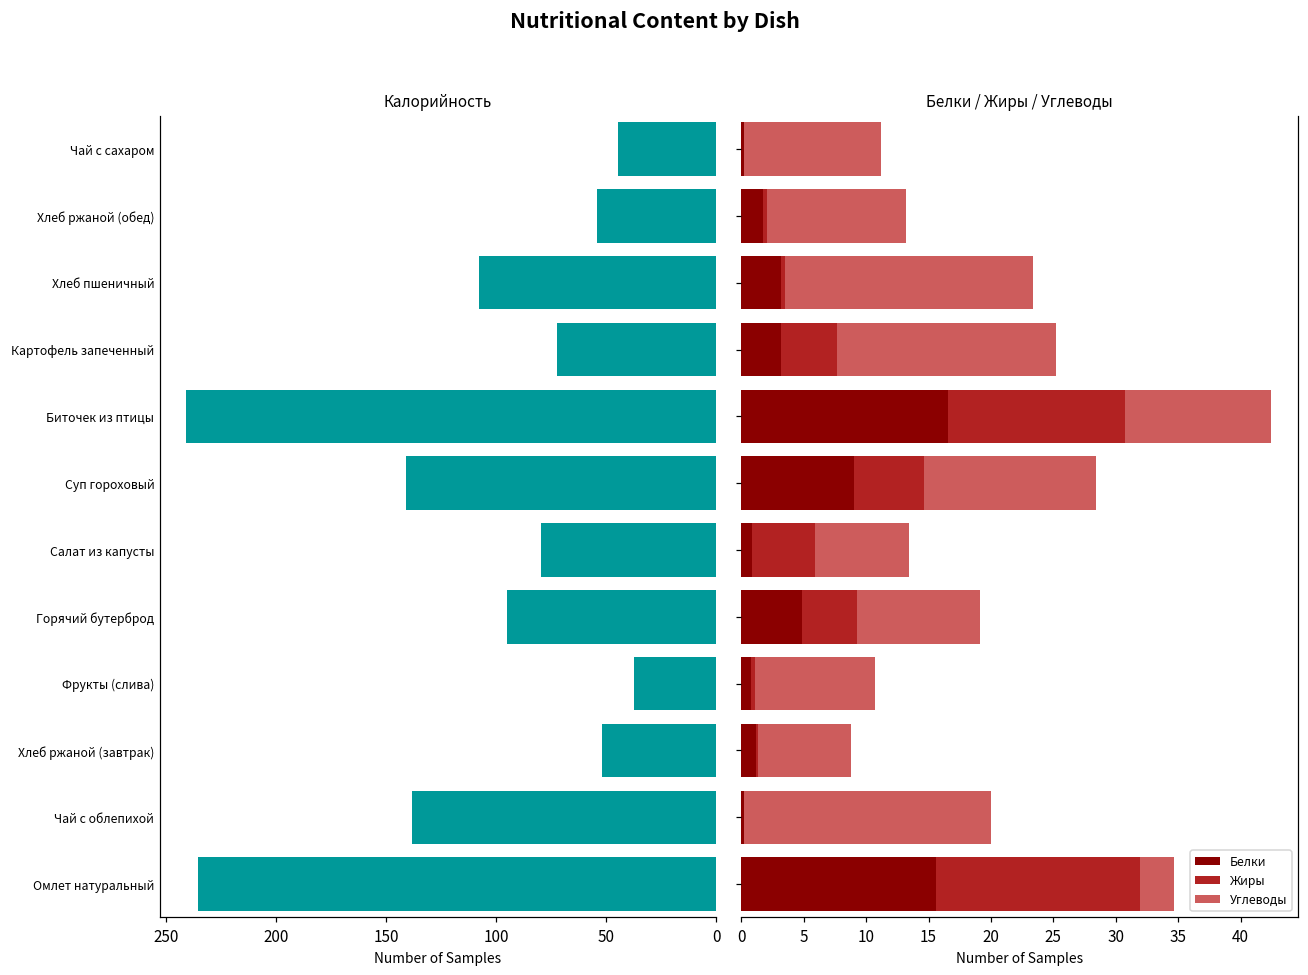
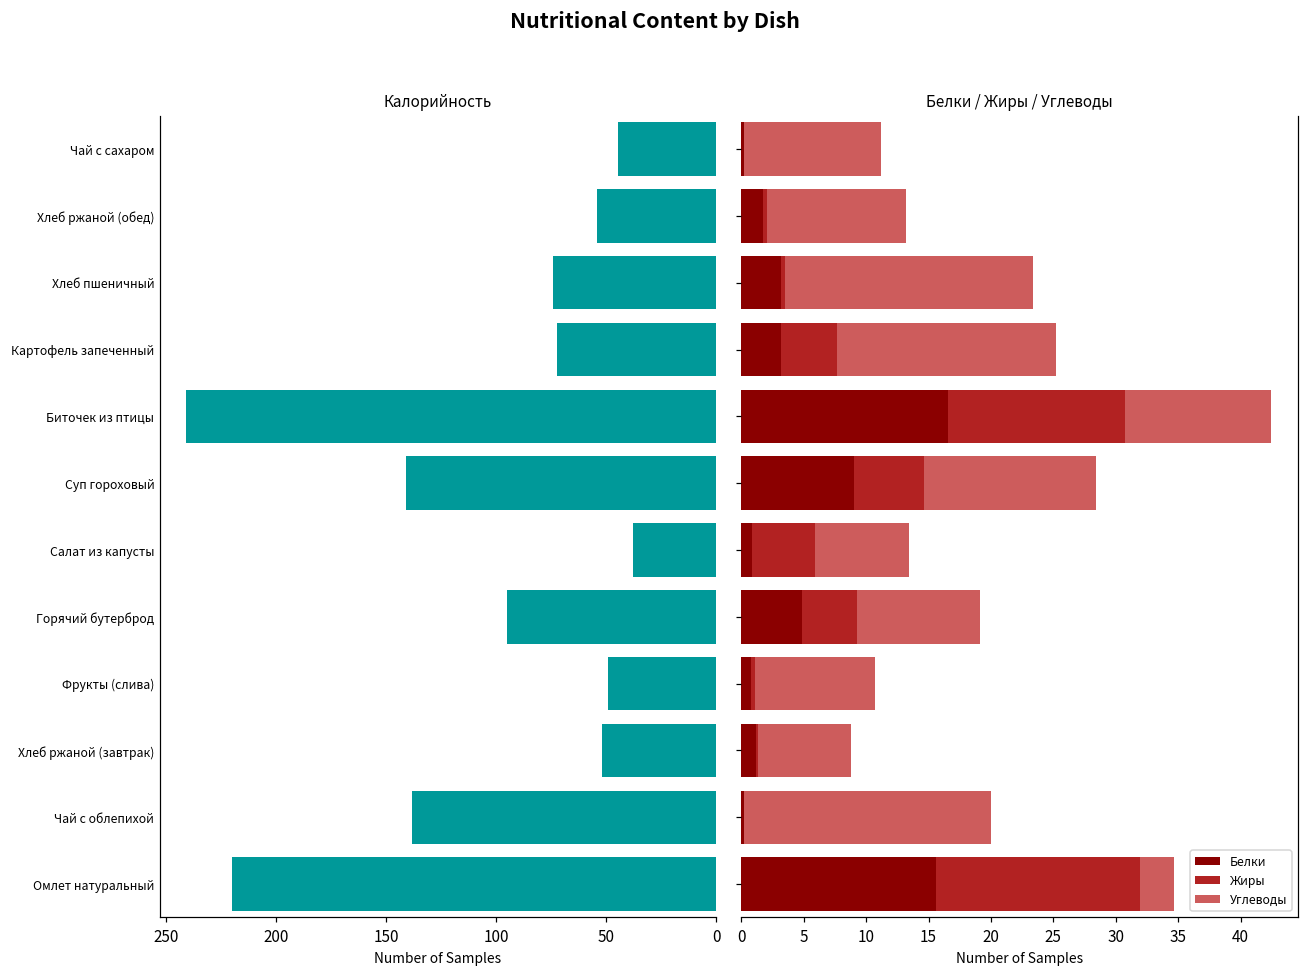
Калорийность, Хлеб пшеничный: 108 -> 74
Калорийность, Салат из капусты: 80 -> 38
Калорийность, Фрукты (слива): 38 -> 49
Калорийность, Омлет натуральный: 236 -> 220
